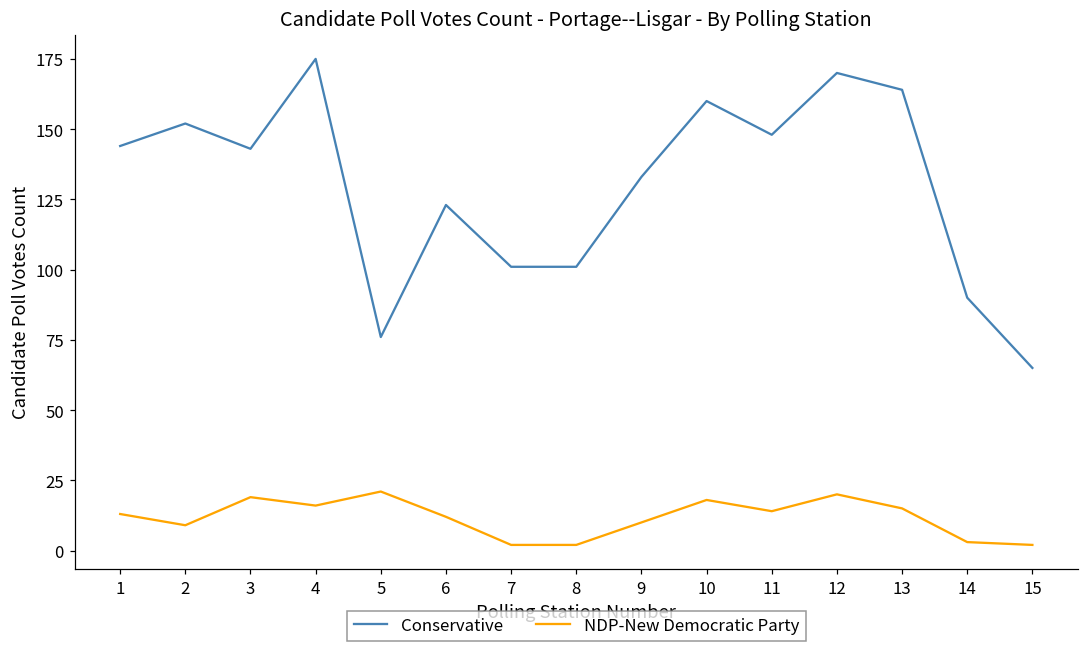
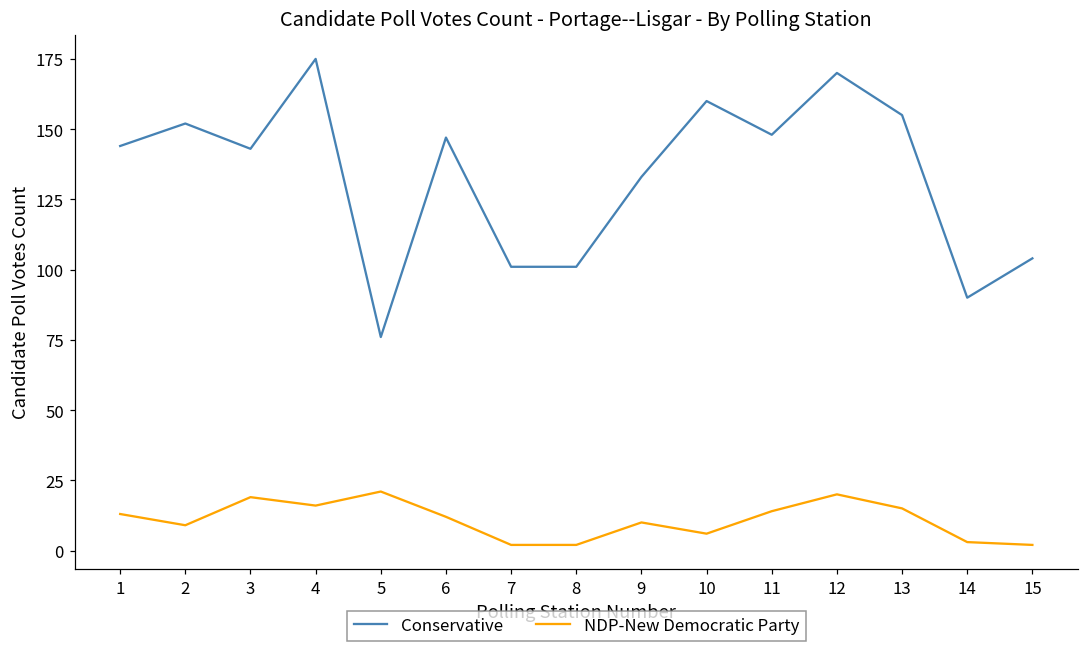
Conservative, 6: 123 -> 147
NDP-New Democratic Party, 10: 18 -> 6
Conservative, 13: 164 -> 155
Conservative, 15: 65 -> 104
